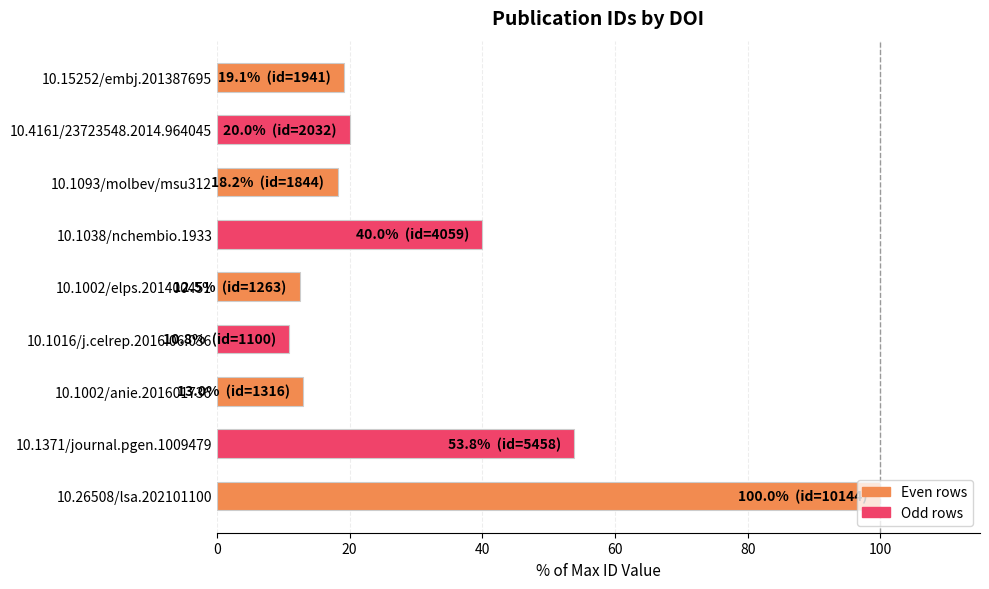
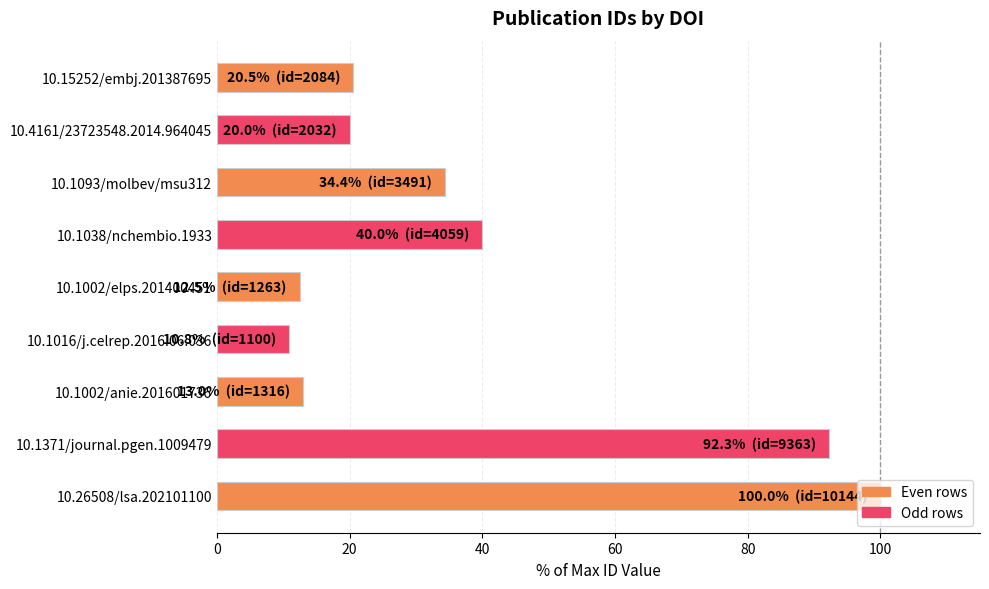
10.15252/embj.201387695: 19.1% (id=1941) -> 20.5% (id=2084)
10.1093/molbev/msu312: 18.2% (id=1844) -> 34.4% (id=3491)
10.1371/journal.pgen.1009479: 53.8% (id=5458) -> 92.3% (id=9363)
